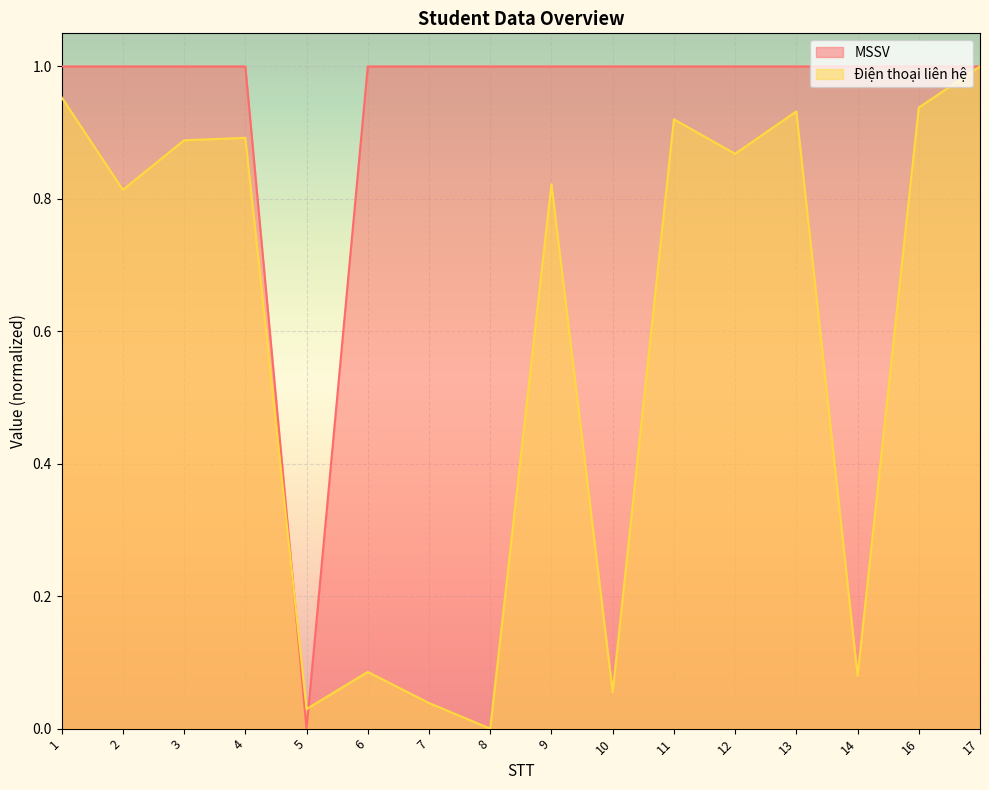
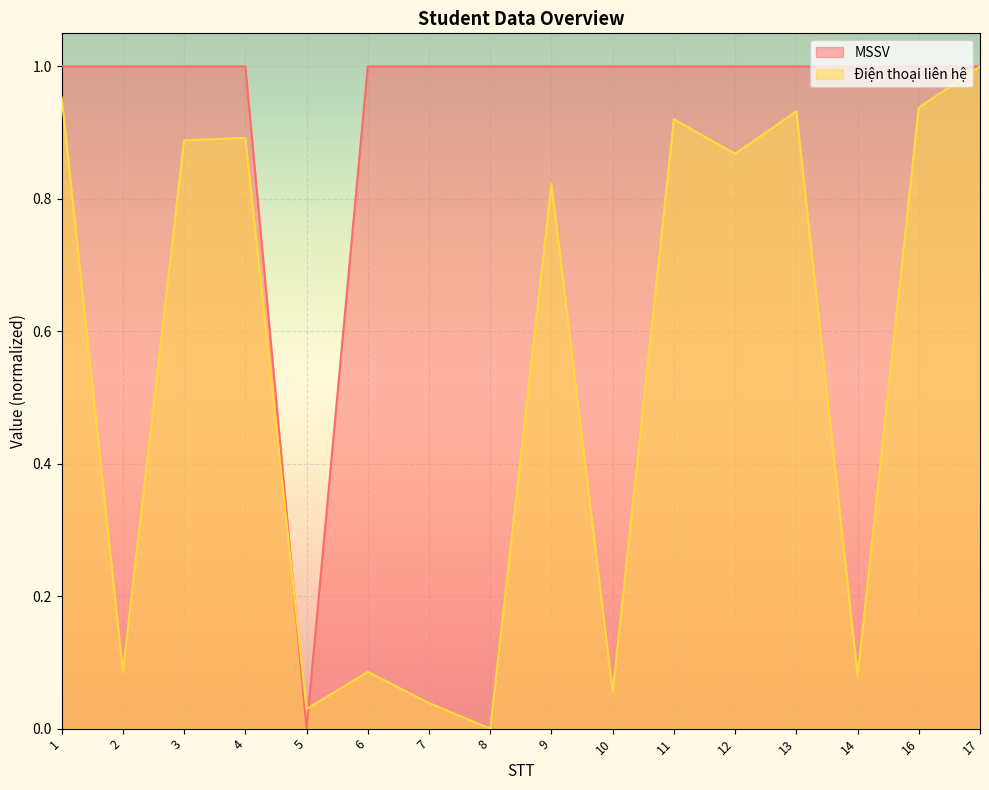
Điện thoại liên hệ, 2: 0.81 -> 0.09
